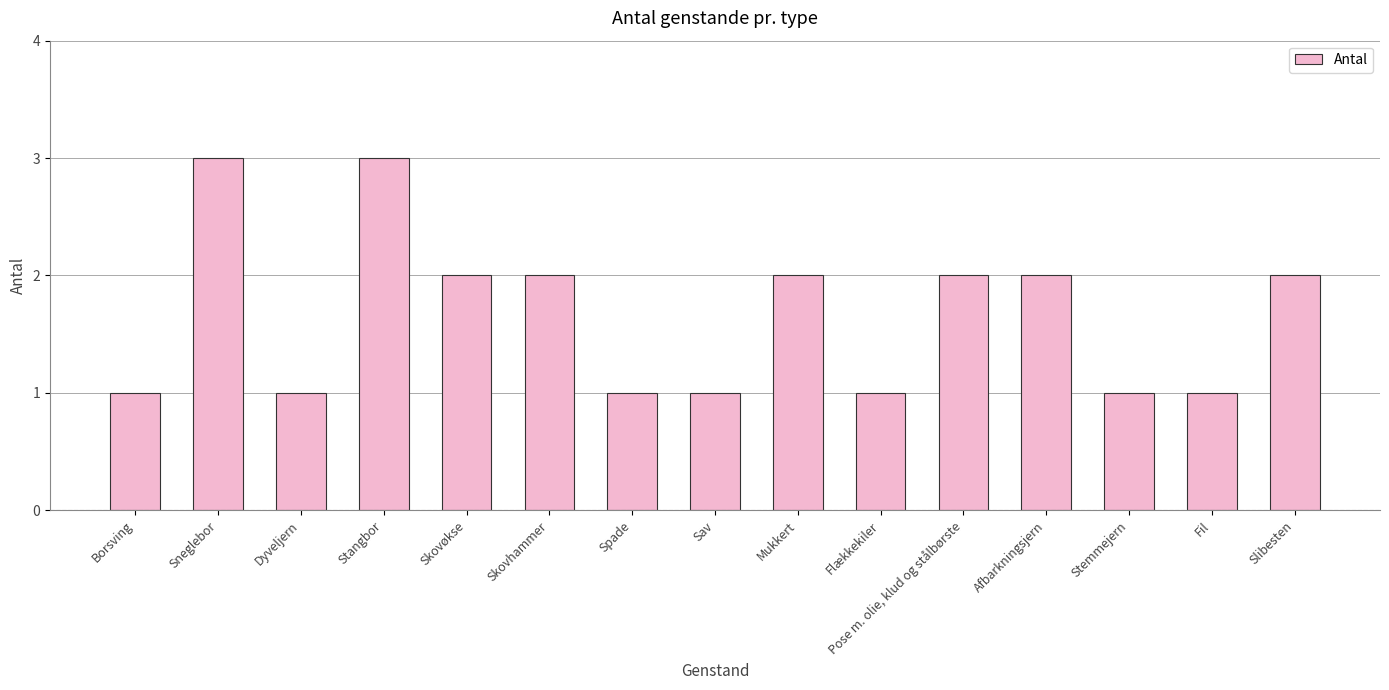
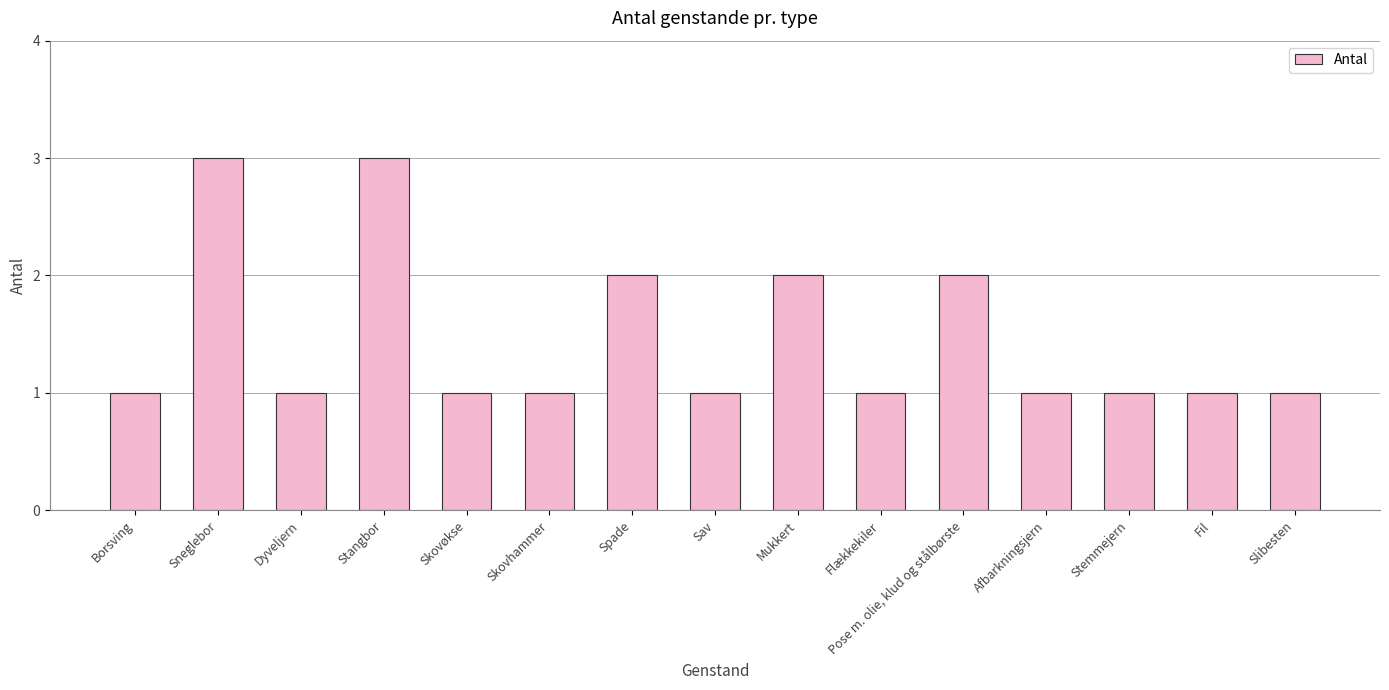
Skovøkse: 2 -> 1
Skovhammer: 2 -> 1
Spade: 1 -> 2
Afbarkningsjern: 2 -> 1
Slibesten: 2 -> 1
